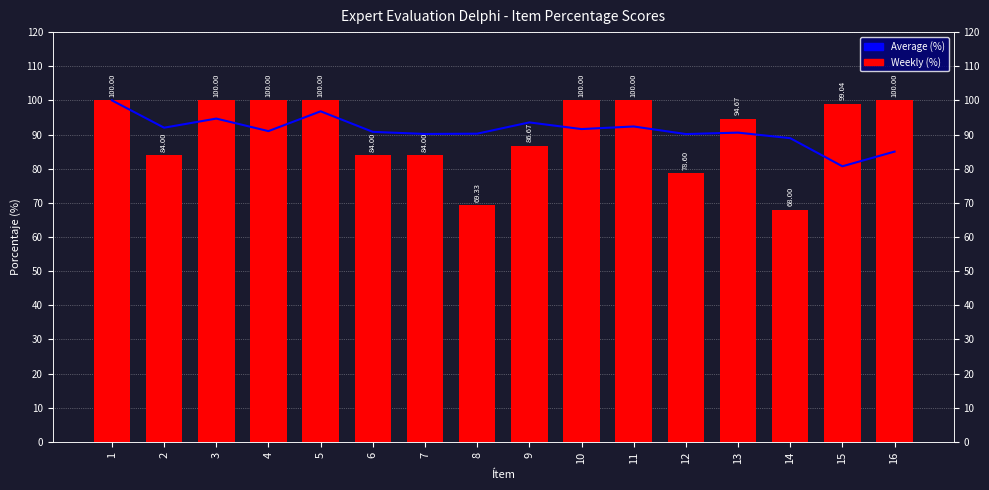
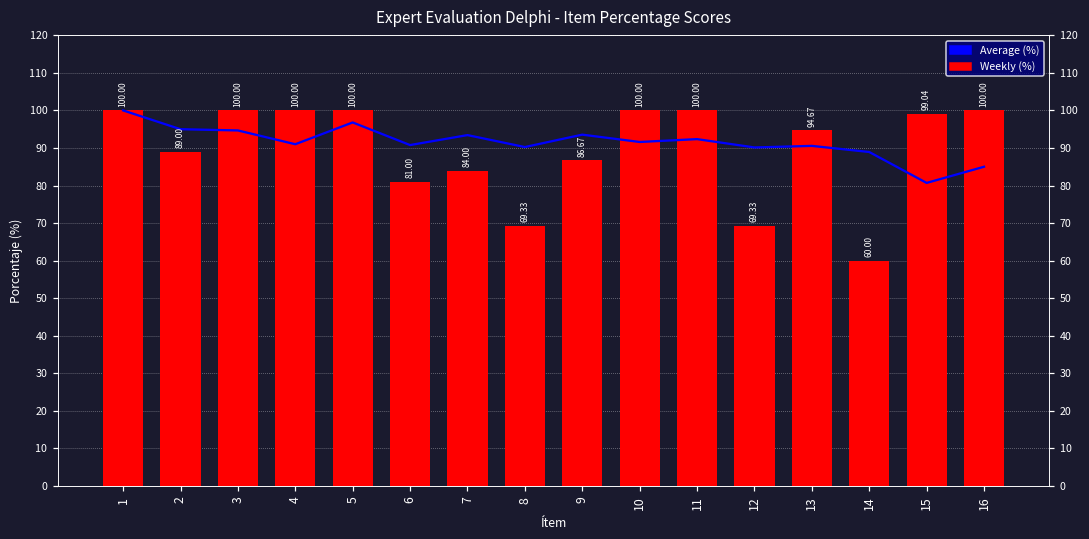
Average (%), 2: 92 -> 95
Weekly (%), 2: 84.00 -> 89.00
Weekly (%), 6: 84.00 -> 81.00
Average (%), 7: 90 -> 93
Weekly (%), 12: 78.60 -> 69.33
Weekly (%), 14: 68.00 -> 60.00
